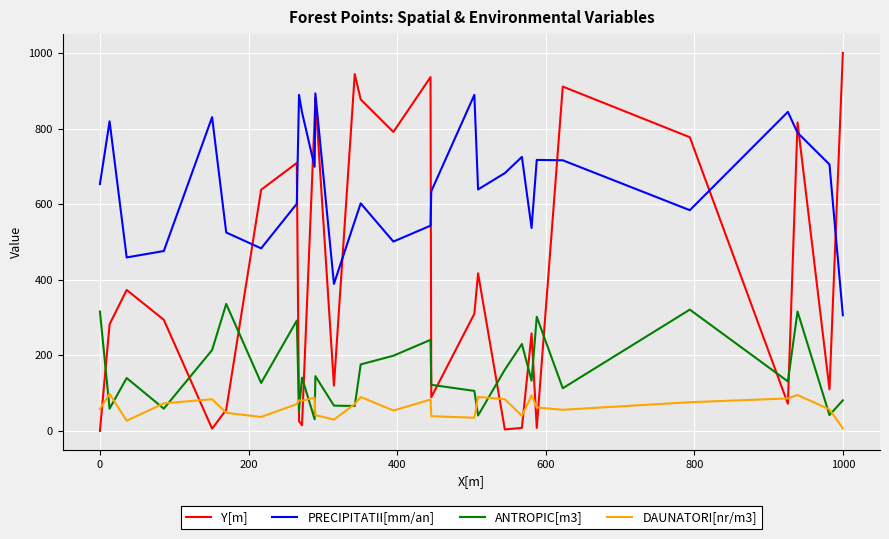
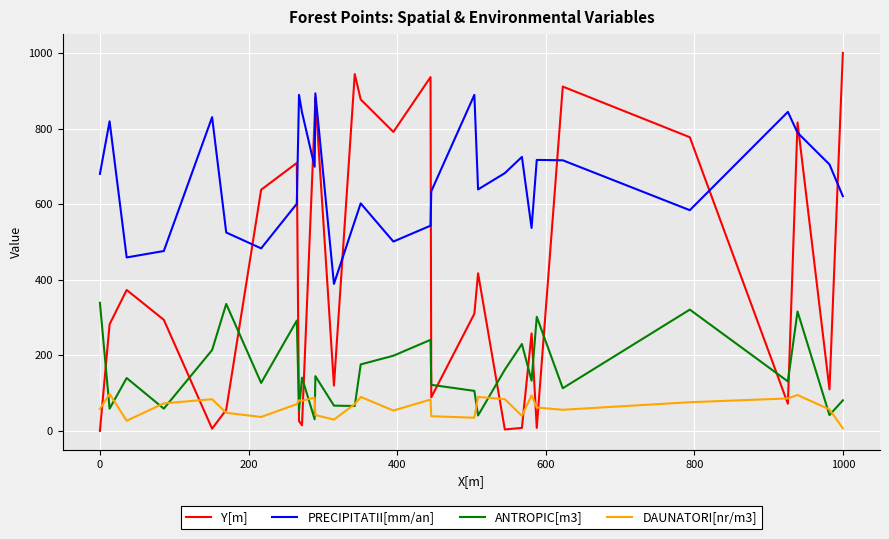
PRECIPITATII[mm/an], 0: 650 -> 680
ANTROPIC[m3], 0: 320 -> 340
PRECIPITATII[mm/an], 1000: 310 -> 620
